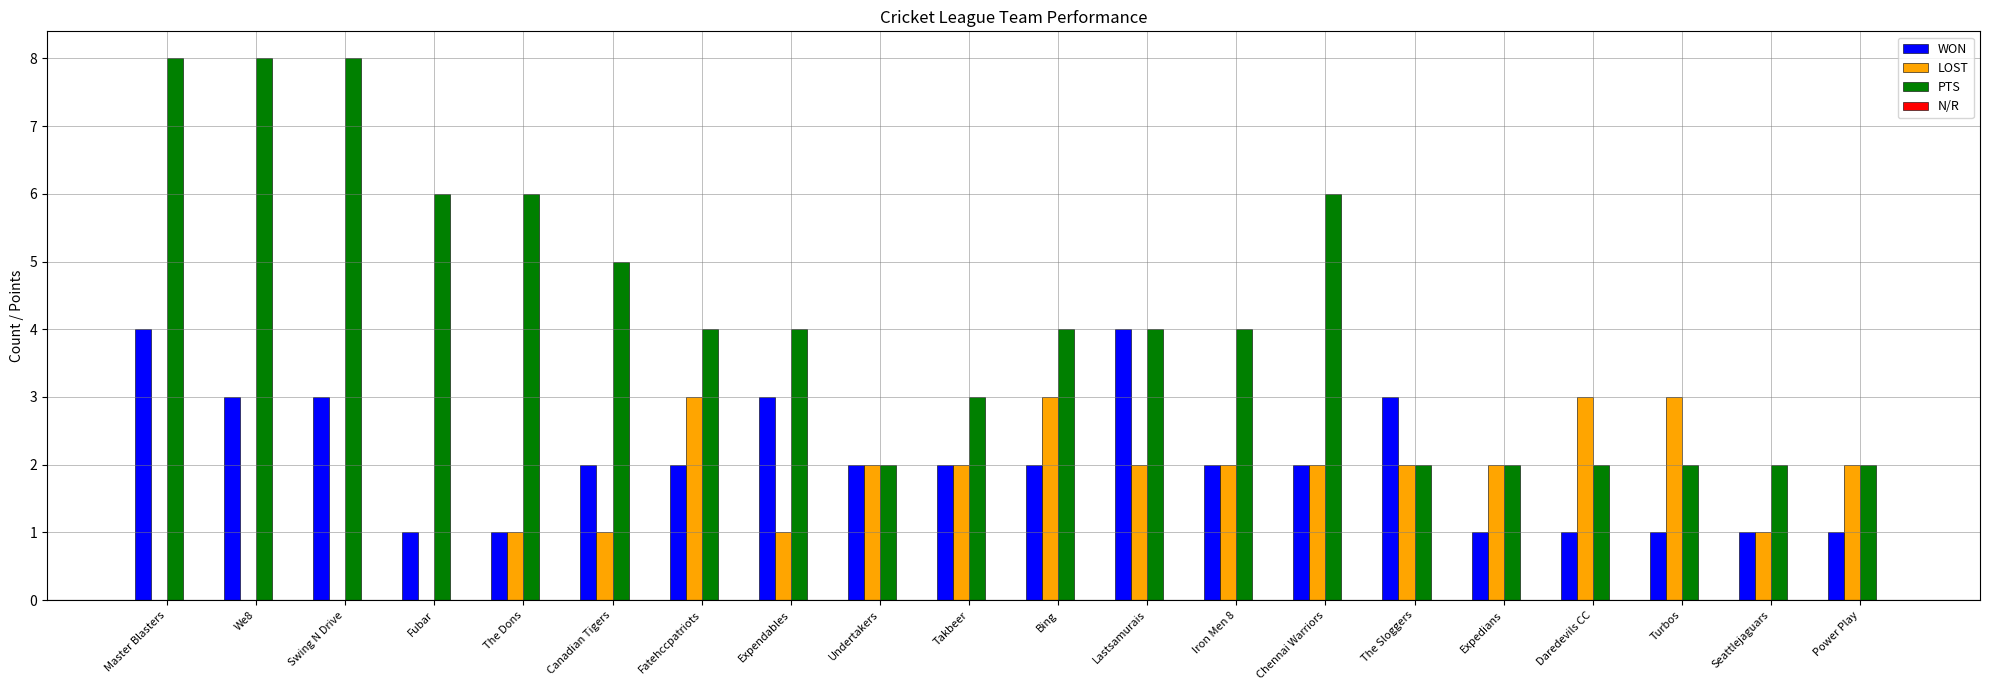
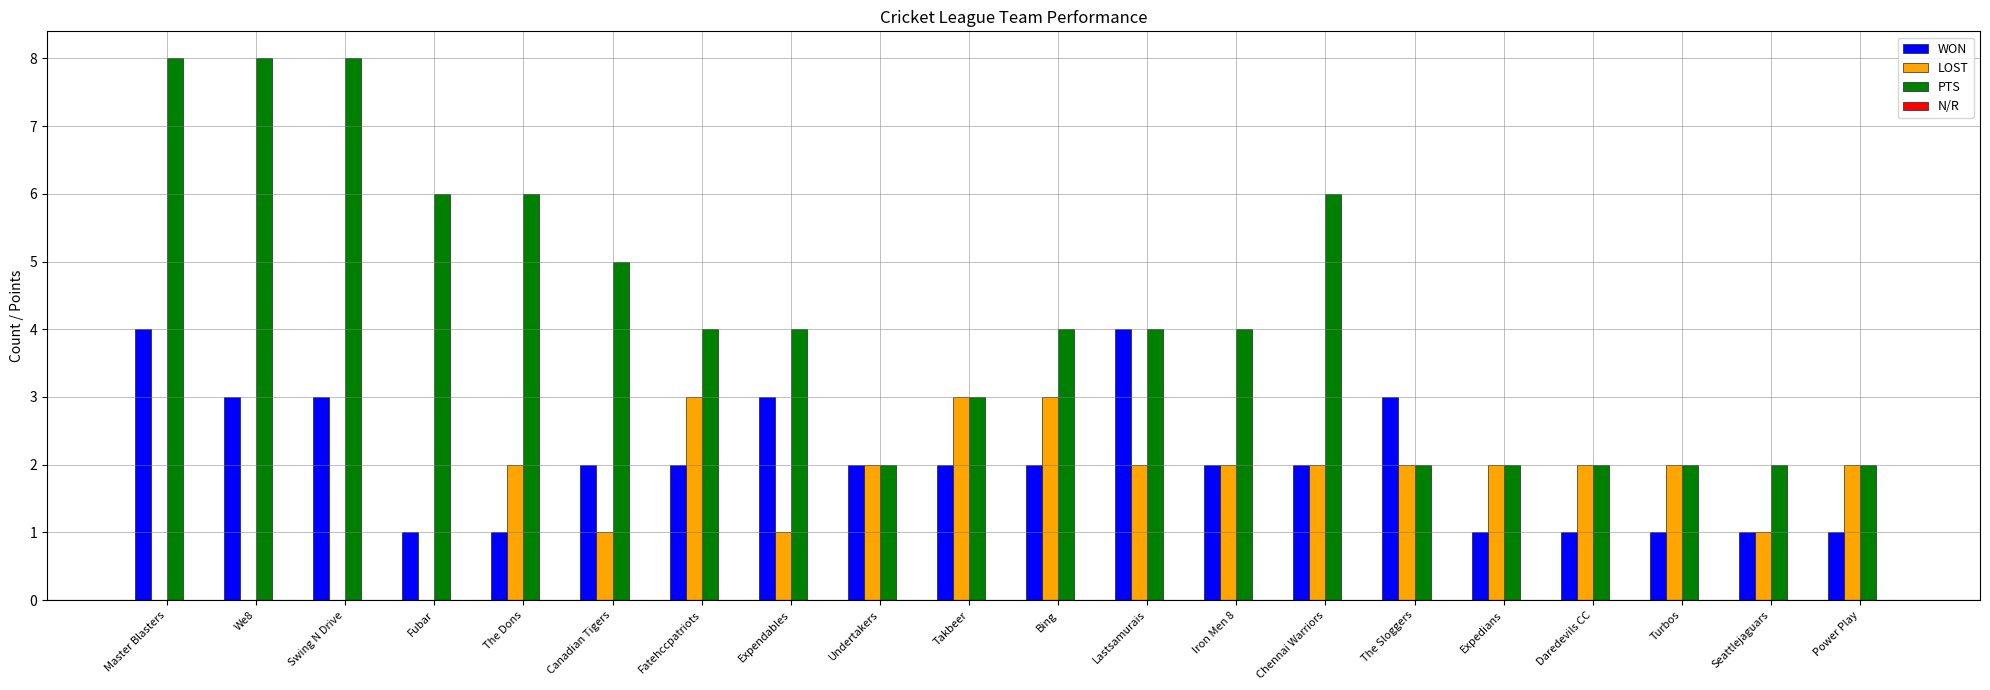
LOST, The Dons: 1 -> 2
LOST, Takbeer: 2 -> 3
LOST, Daredevils CC: 3 -> 2
LOST, Turbos: 3 -> 2
